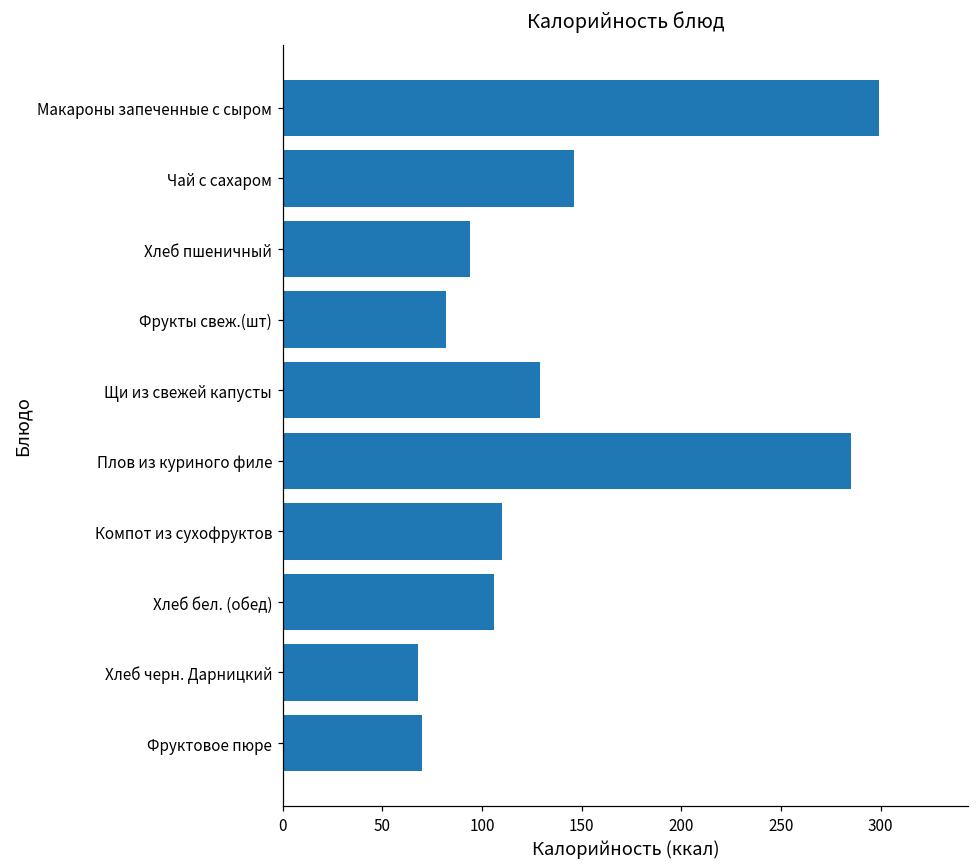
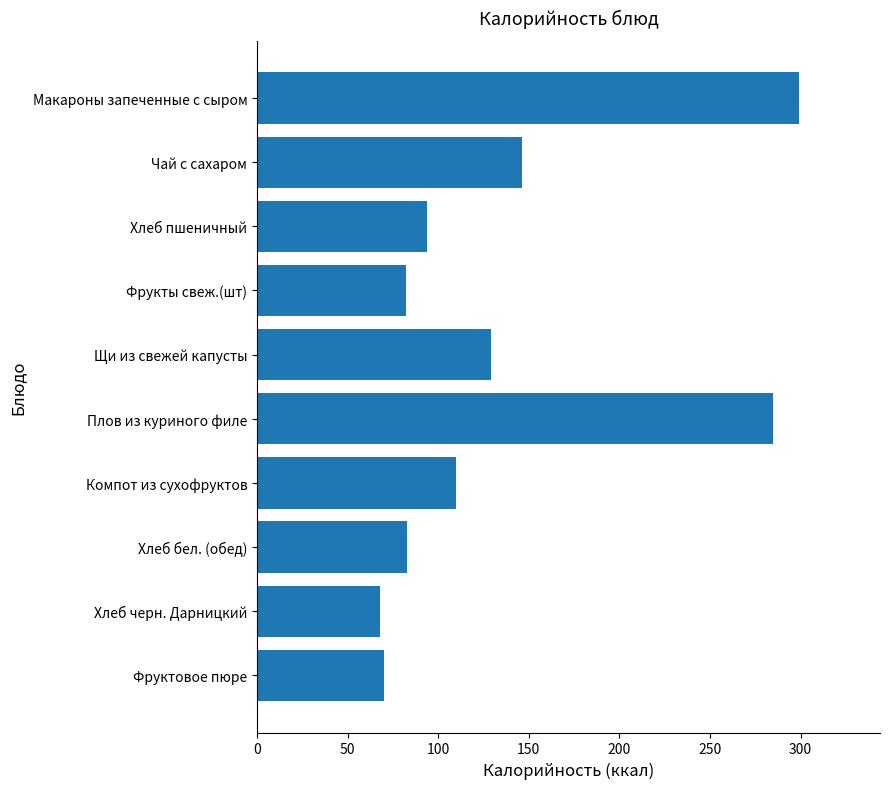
Хлеб бел. (обед): 106 -> 83
